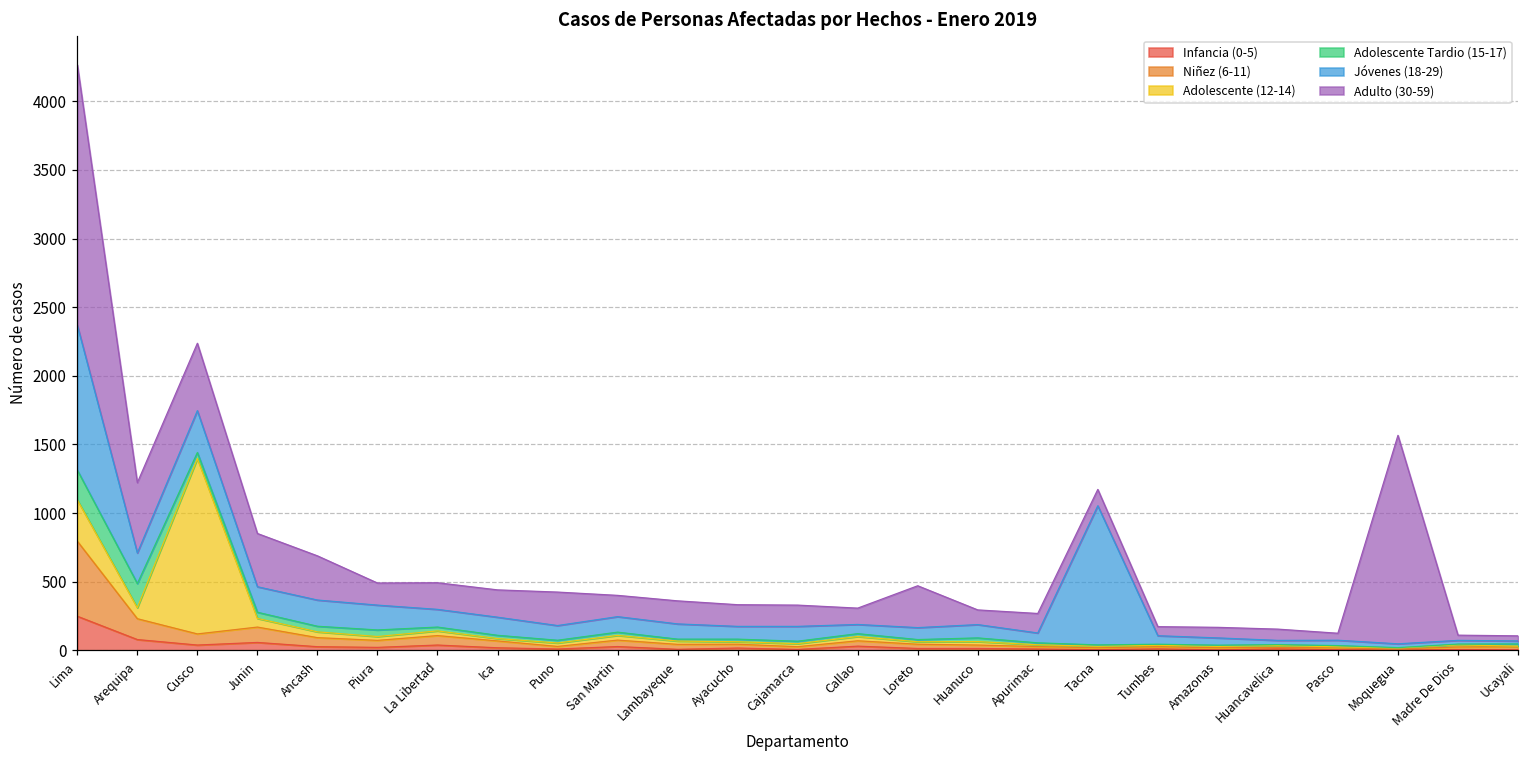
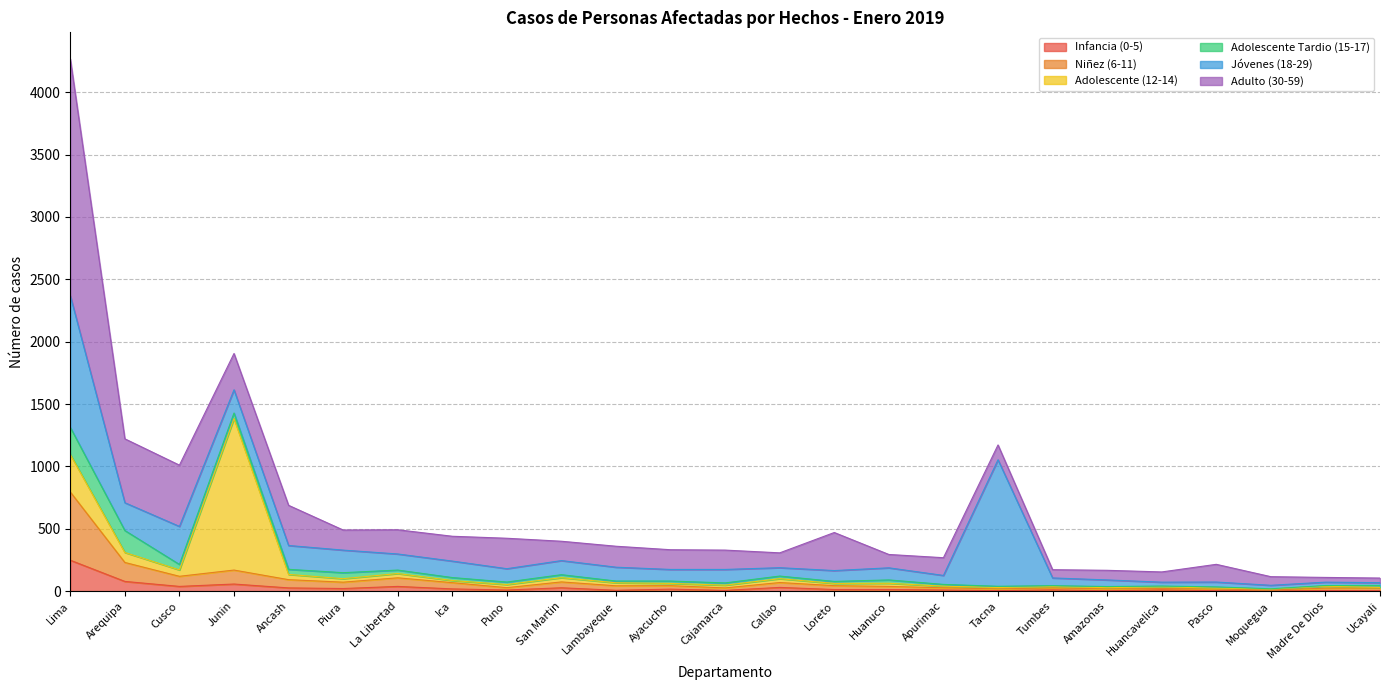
Adolescente (12-14), Cusco: 1280 -> 50
Adolescente (12-14), Junin: 60 -> 1210
Adulto (30-59), Junin: 390 -> 290
Adulto (30-59), Pasco: 50 -> 140
Adulto (30-59), Moquegua: 1520 -> 70
